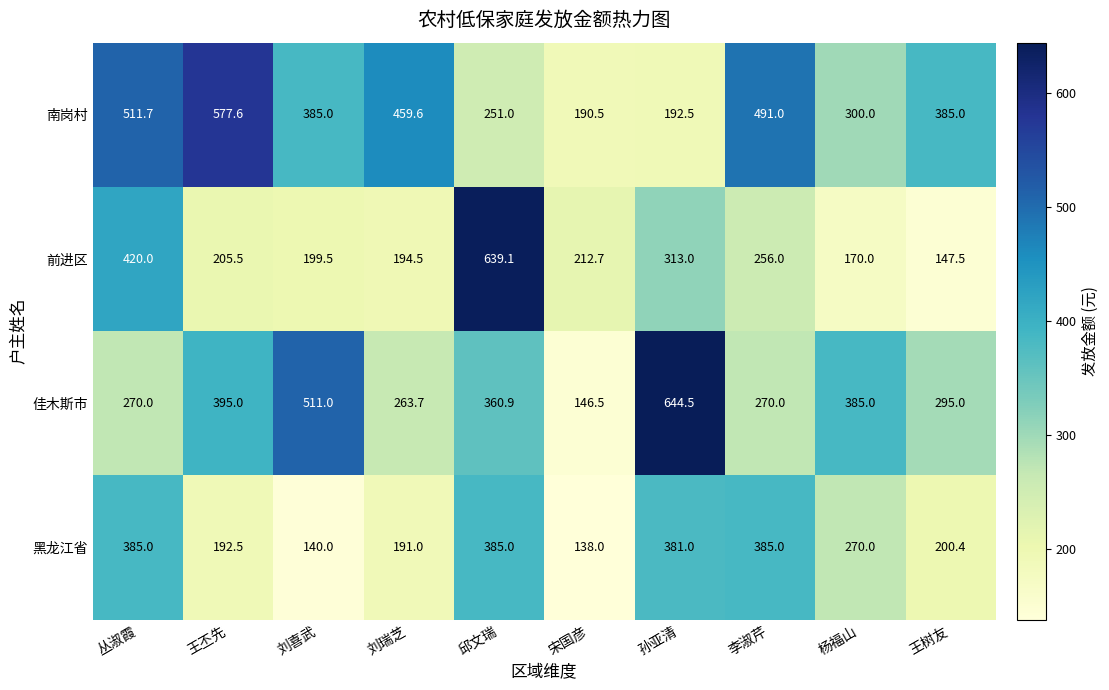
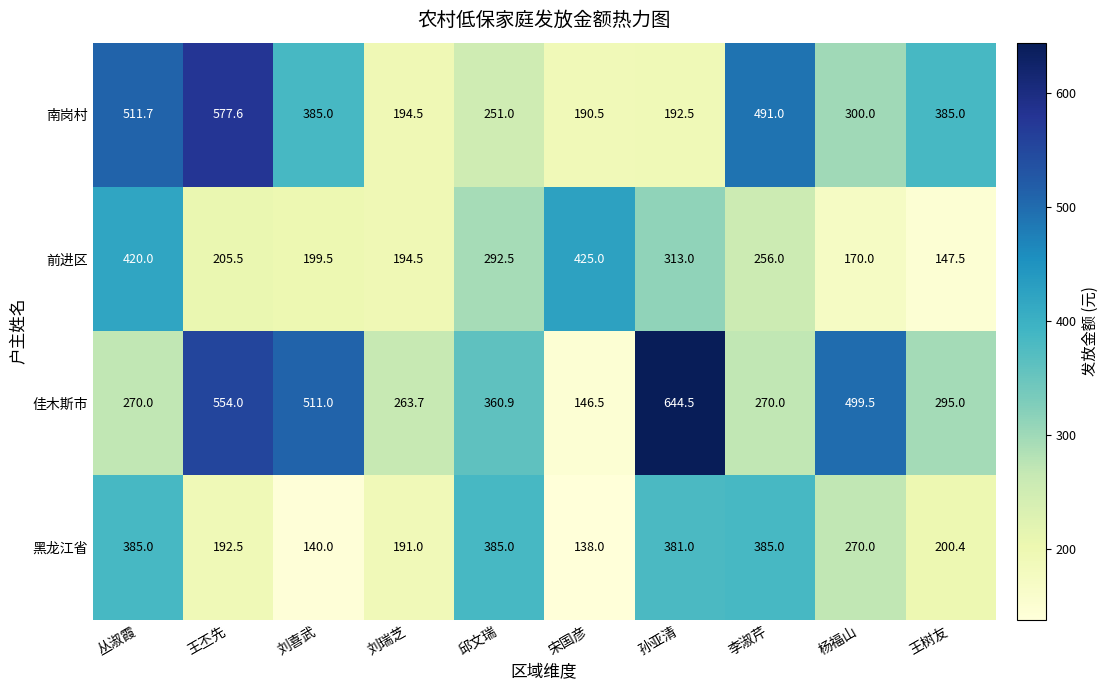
南岗村, 刘瑞芝: 459.6 -> 194.5
前进区, 邱文瑞: 639.1 -> 292.5
前进区, 宋国彦: 212.7 -> 425.0
佳木斯市, 王丕先: 395.0 -> 554.0
佳木斯市, 杨福山: 385.0 -> 499.5
